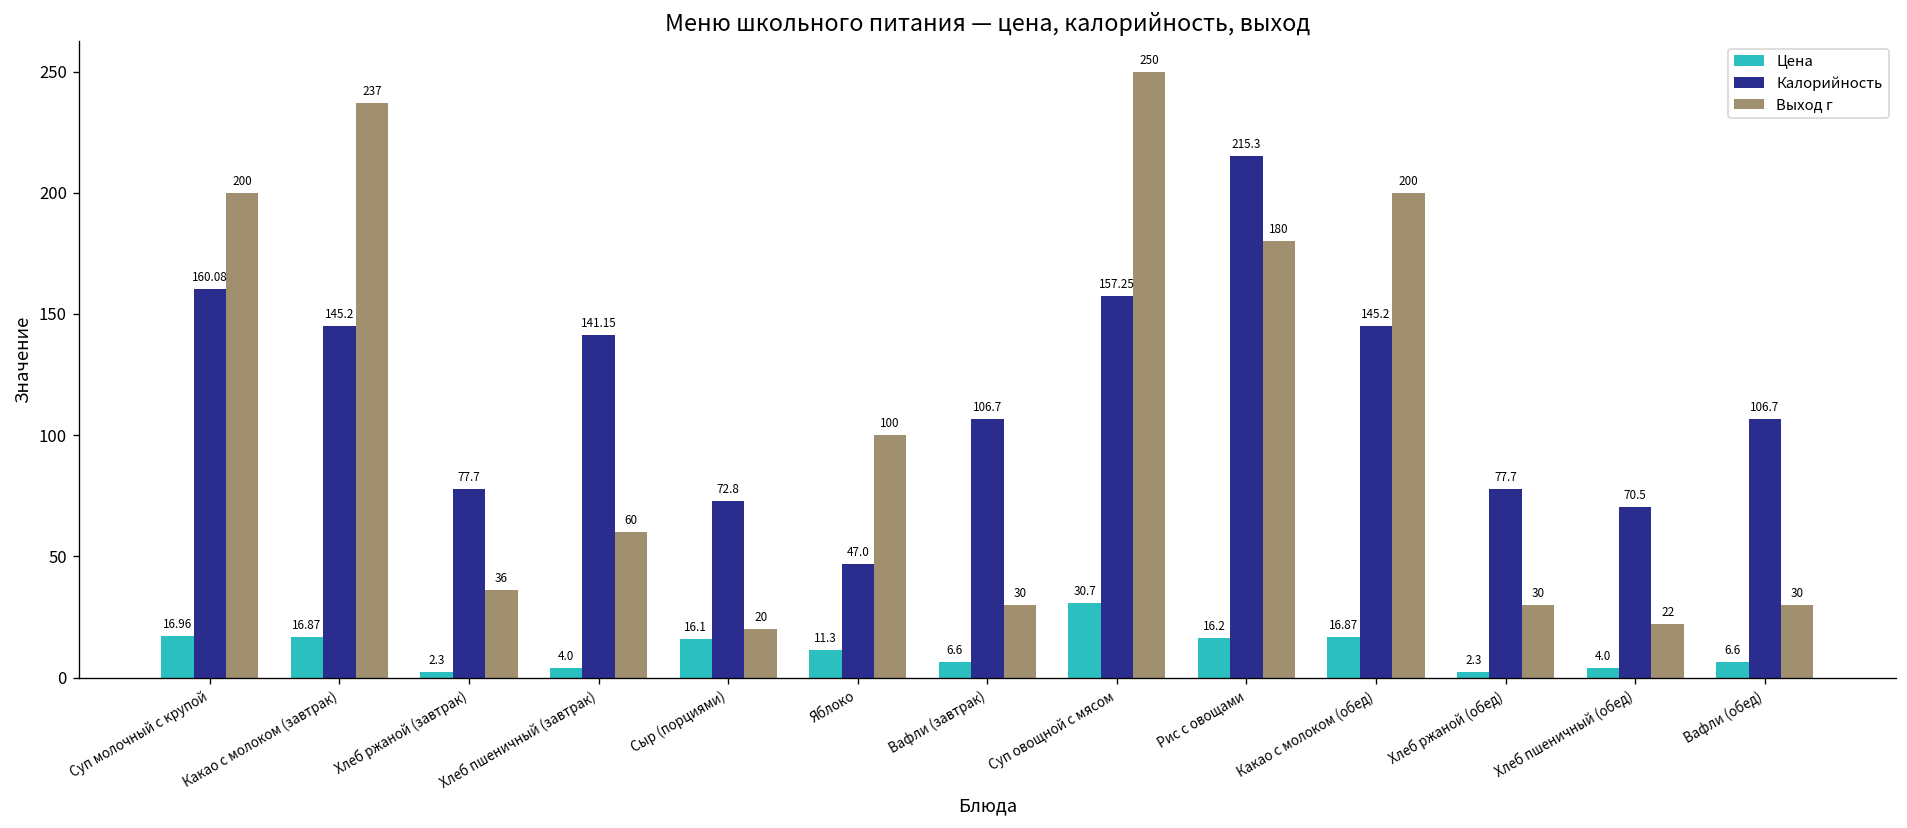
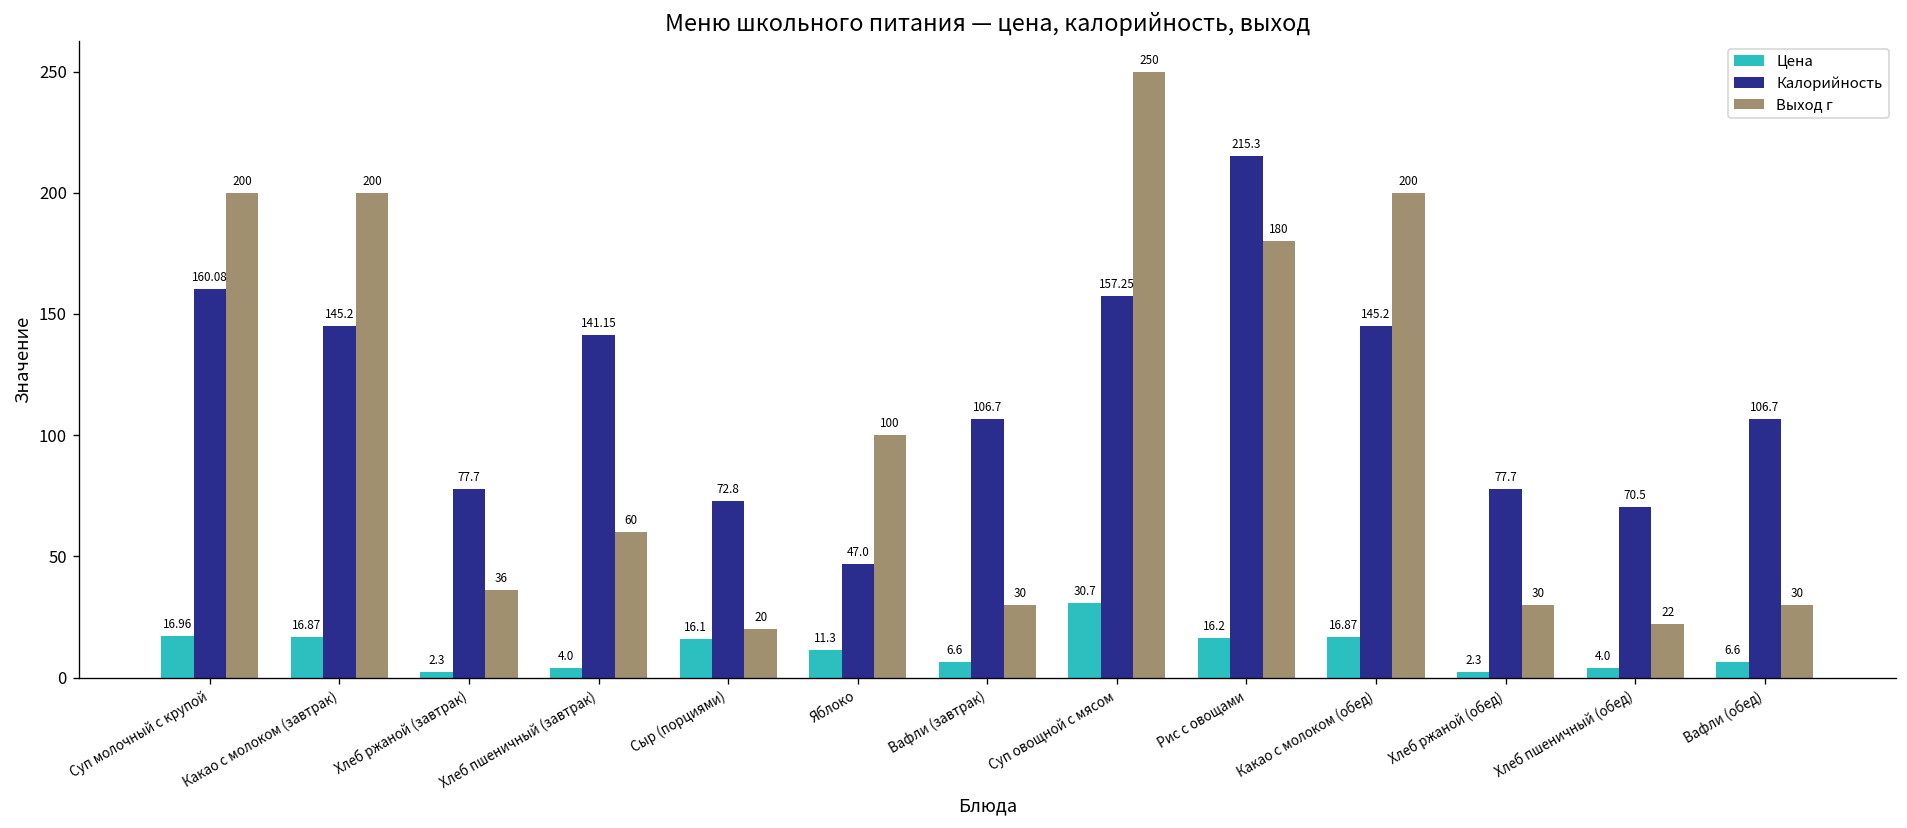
Выход г, Какао с молоком (завтрак): 237 -> 200
